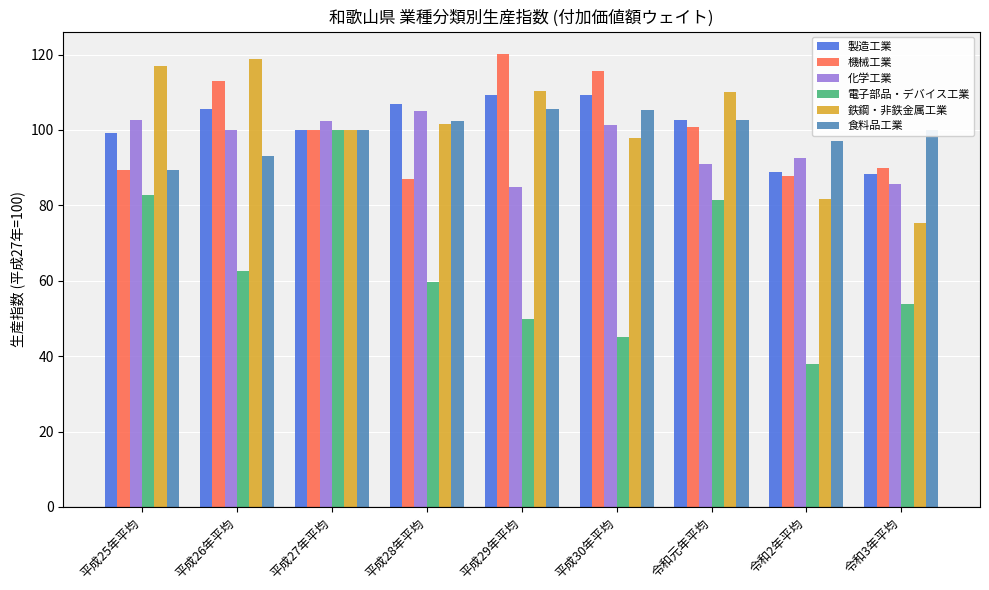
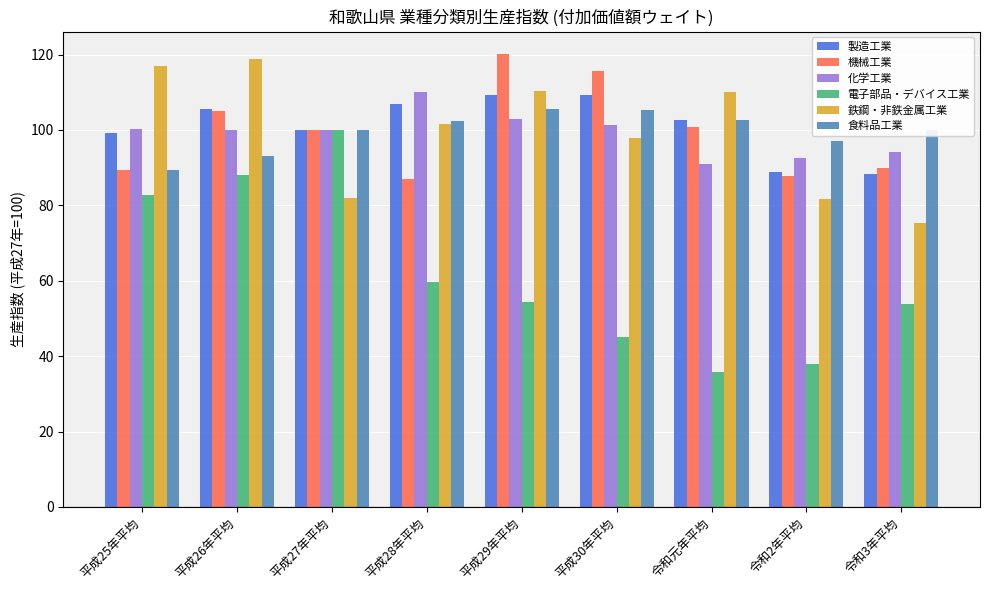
化学工業, 平成25年平均: 103 -> 100
機械工業, 平成26年平均: 113 -> 105
電子部品・デバイス工業, 平成26年平均: 63 -> 88
化学工業, 平成27年平均: 102 -> 100
鉄鋼・非鉄金属工業, 平成27年平均: 100 -> 82
化学工業, 平成28年平均: 105 -> 110
化学工業, 平成29年平均: 85 -> 103
電子部品・デバイス工業, 平成29年平均: 50 -> 54
電子部品・デバイス工業, 令和元年平均: 82 -> 36
化学工業, 令和3年平均: 86 -> 94
